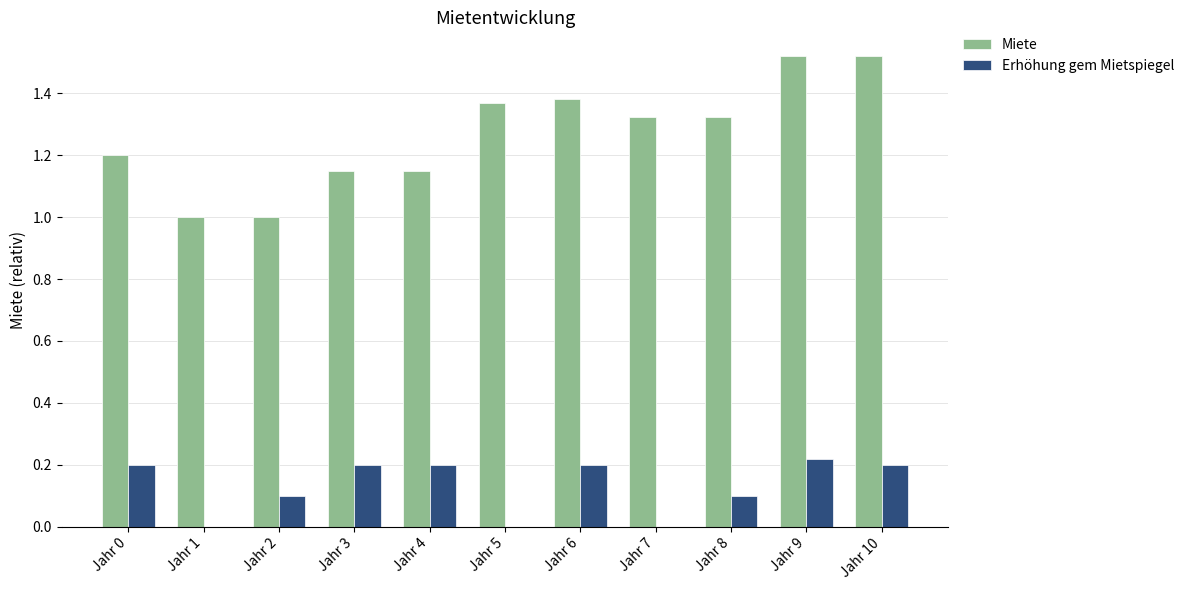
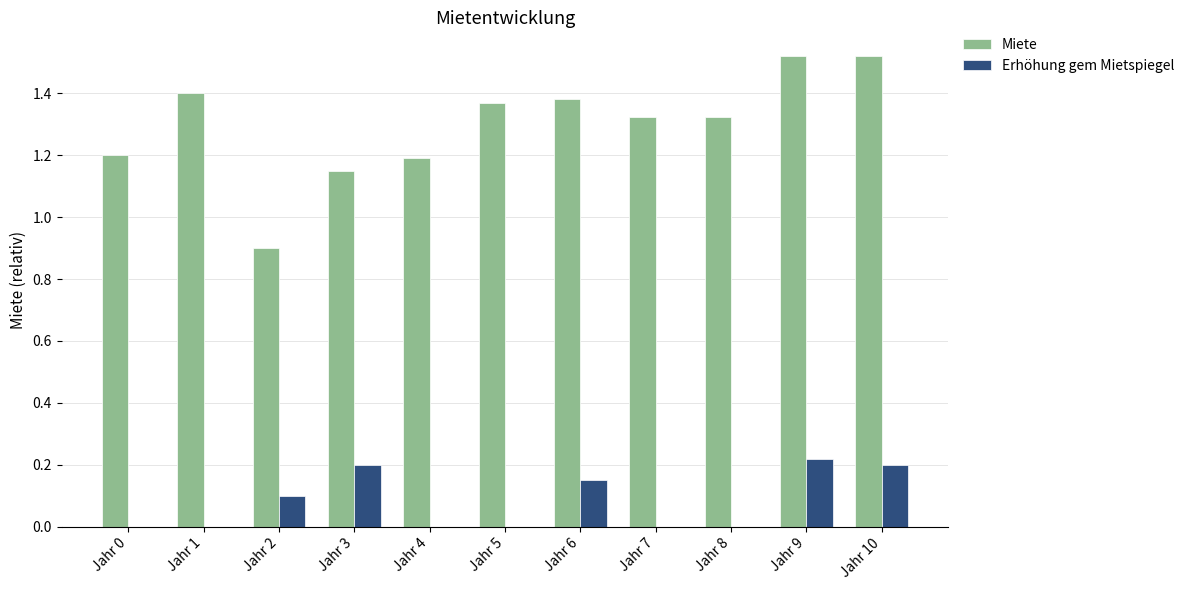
Erhöhung gem Mietspiegel, Jahr 0: 0.2 -> 0.0
Miete, Jahr 1: 1.0 -> 1.4
Miete, Jahr 2: 1.0 -> 0.9
Miete, Jahr 4: 1.15 -> 1.19
Erhöhung gem Mietspiegel, Jahr 4: 0.2 -> 0.0
Erhöhung gem Mietspiegel, Jahr 6: 0.20 -> 0.15
Erhöhung gem Mietspiegel, Jahr 8: 0.1 -> 0.0
